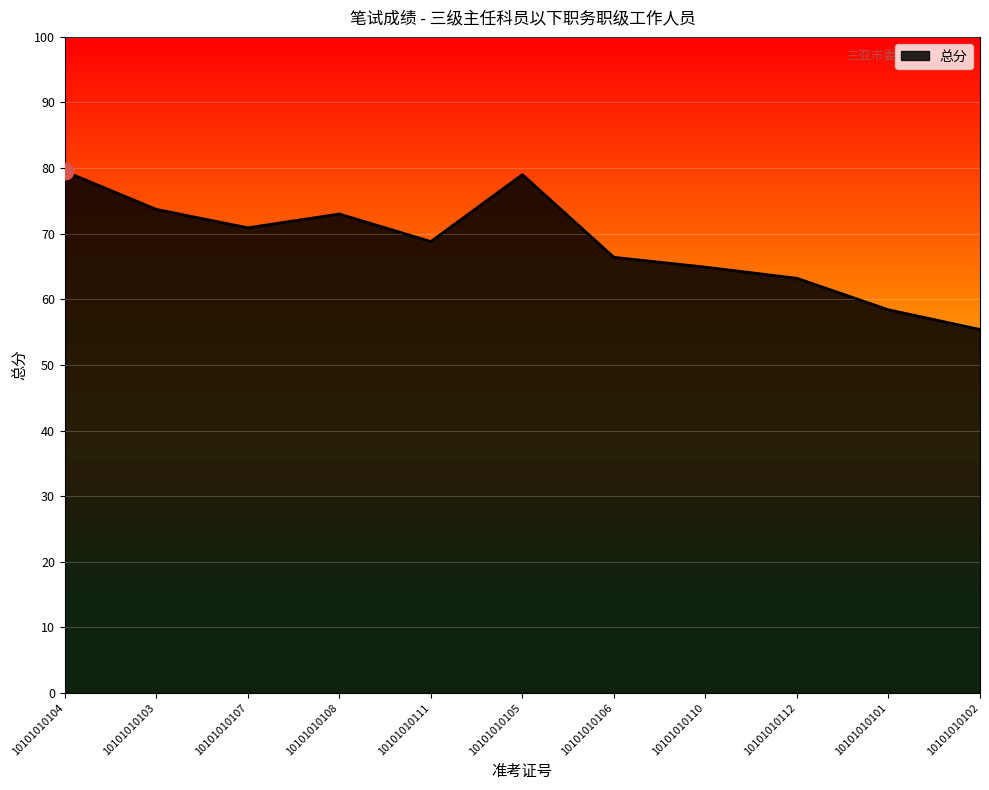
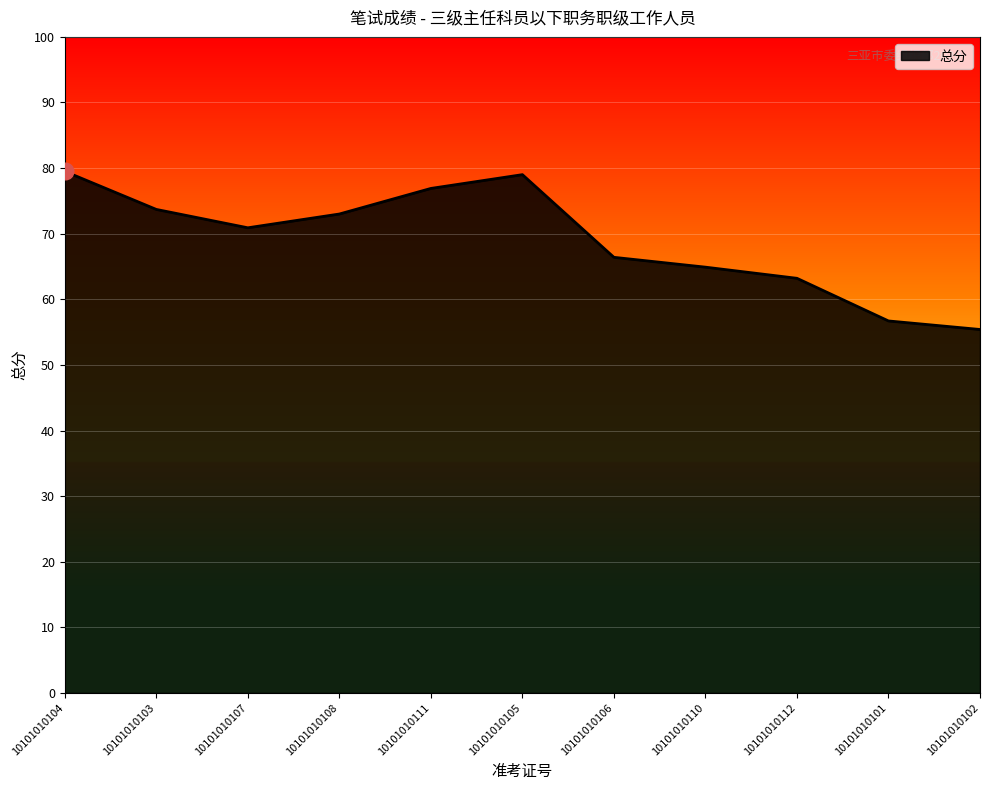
总分, 10101010111: 69 -> 77
总分, 10101010101: 58 -> 57
